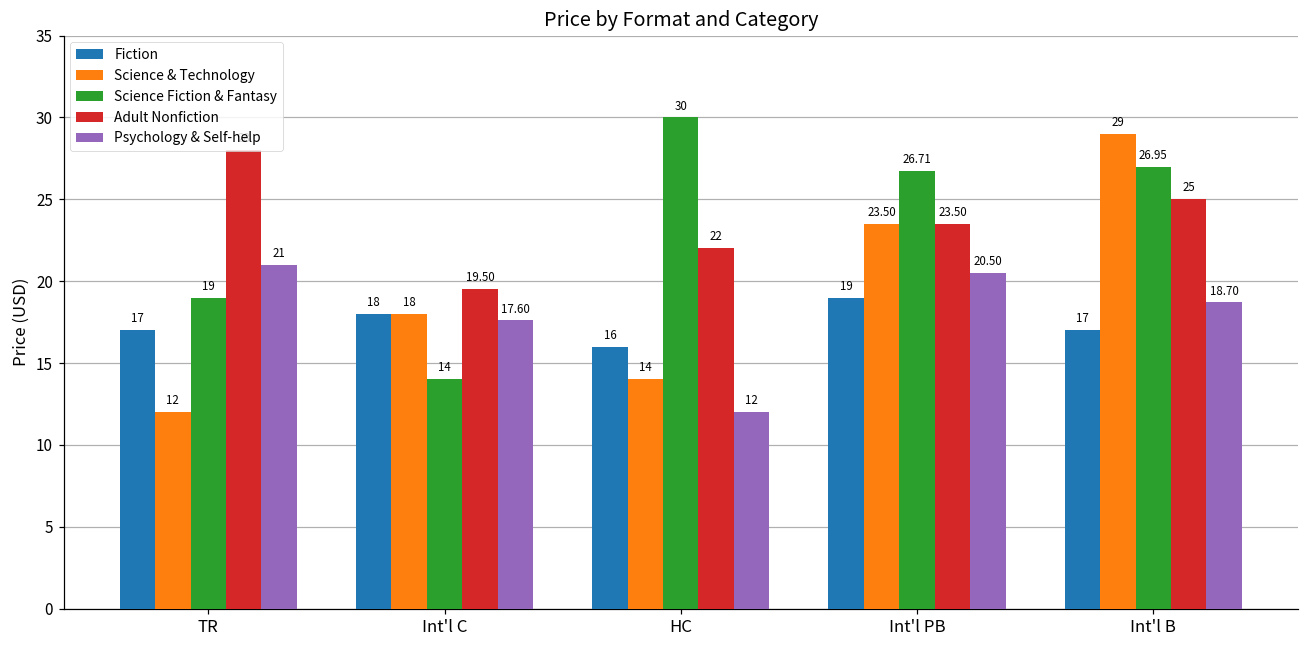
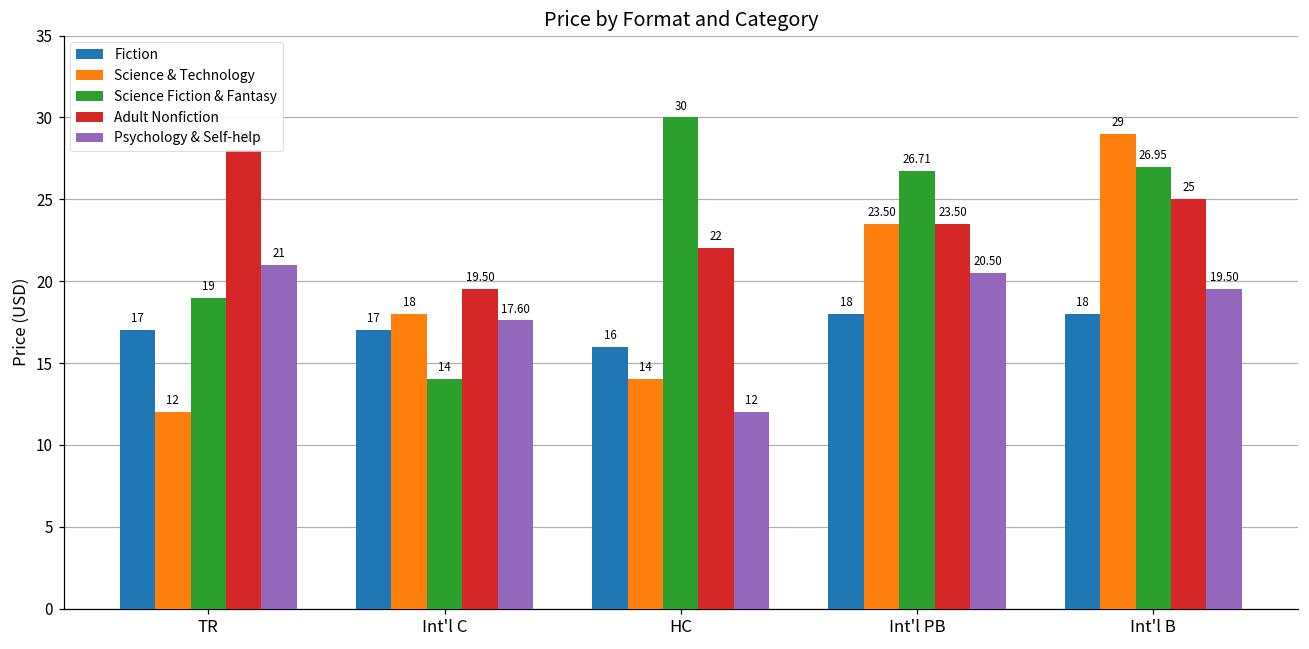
Fiction, Int'l C: 18 -> 17
Fiction, Int'l PB: 19 -> 18
Fiction, Int'l B: 17 -> 18
Psychology & Self-help, Int'l B: 18.70 -> 19.50
